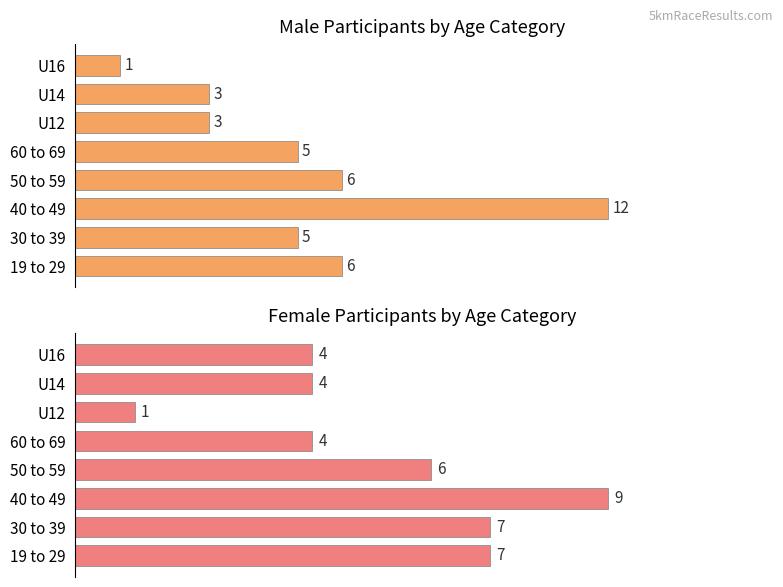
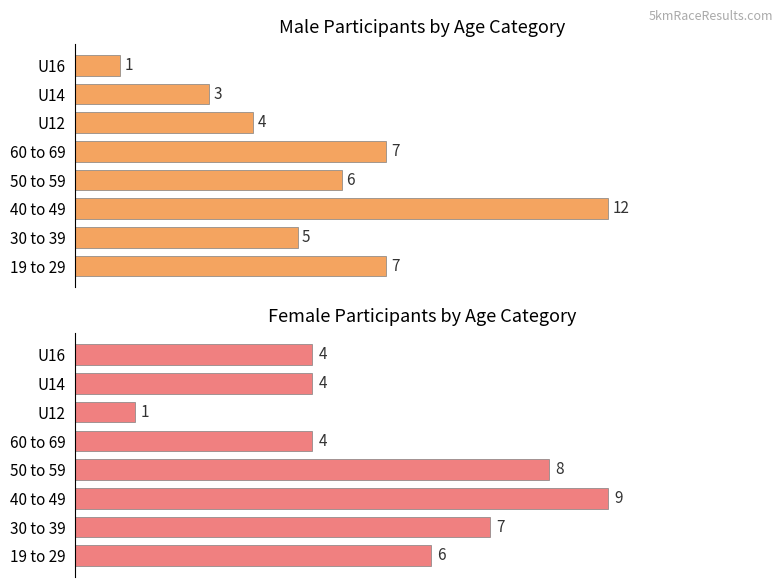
Male Participants by Age Category, U12: 3 -> 4
Male Participants by Age Category, 60 to 69: 5 -> 7
Male Participants by Age Category, 19 to 29: 6 -> 7
Female Participants by Age Category, 50 to 59: 6 -> 8
Female Participants by Age Category, 19 to 29: 7 -> 6
